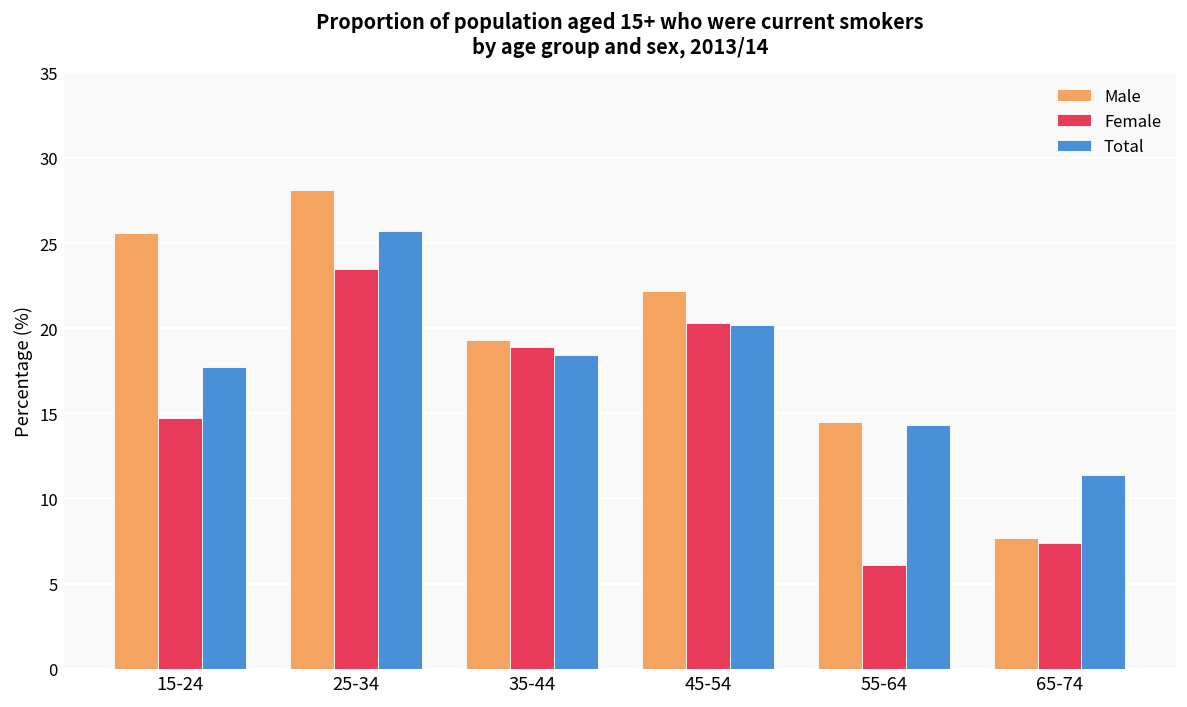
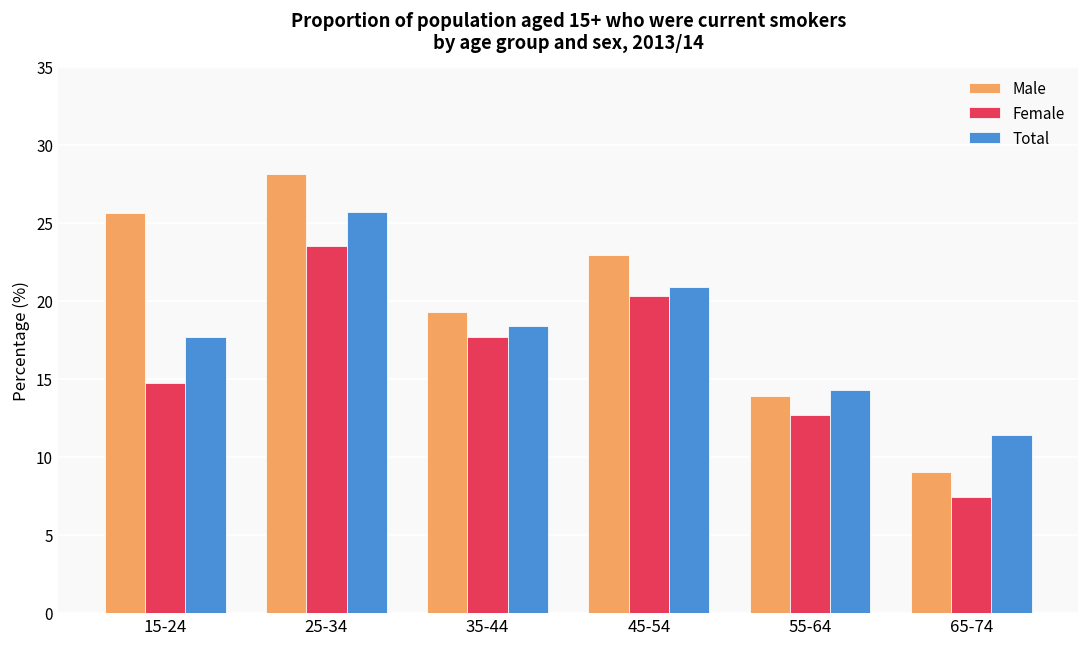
Female, 35-44: 18.9 -> 17.7
Male, 45-54: 22.2 -> 22.9
Total, 45-54: 20.2 -> 20.9
Male, 55-64: 14.5 -> 13.9
Female, 55-64: 6.1 -> 12.7
Male, 65-74: 7.7 -> 9.0
